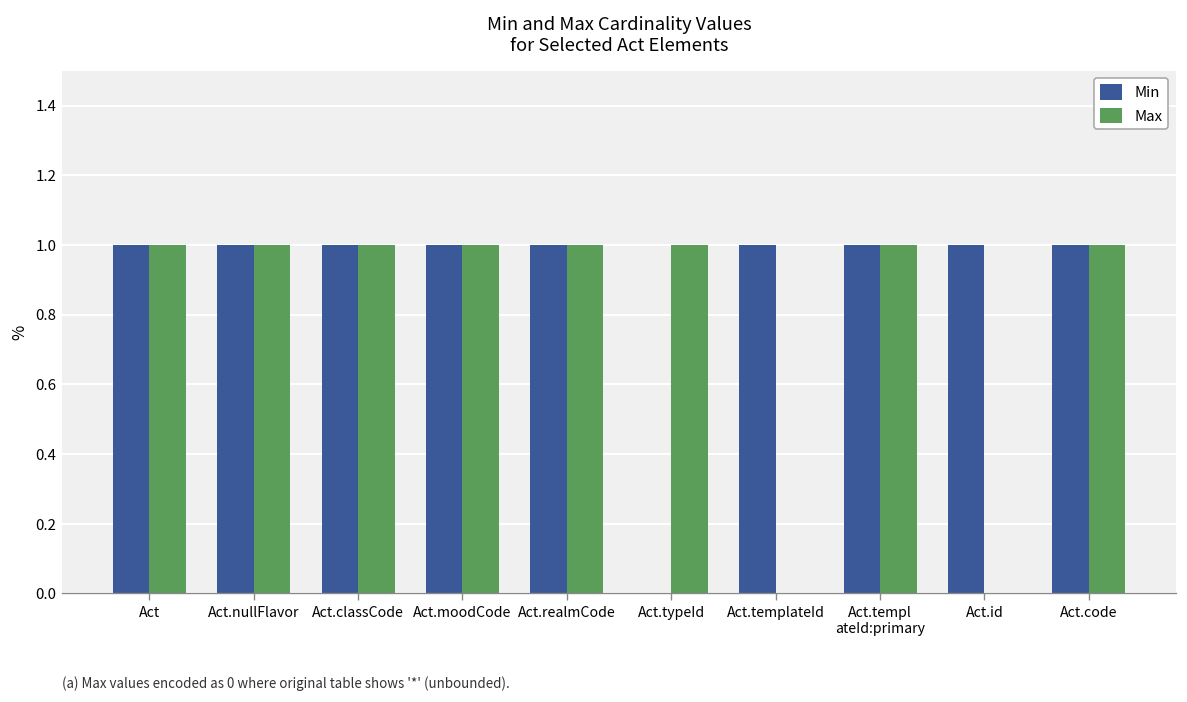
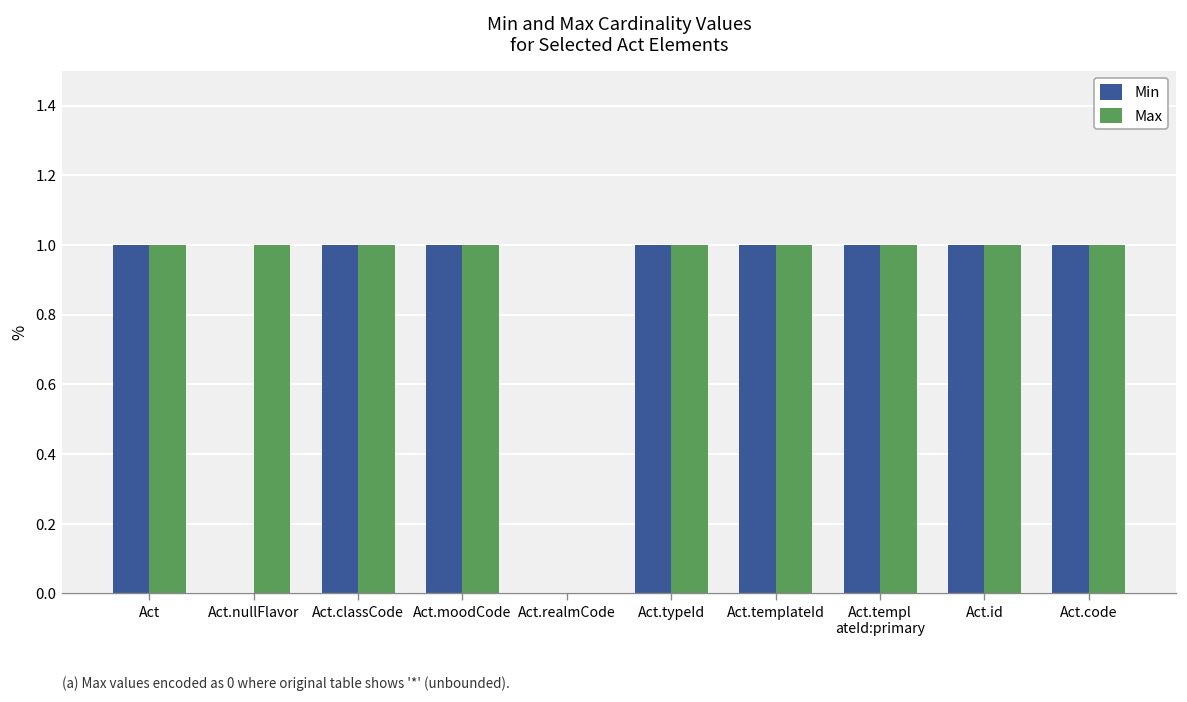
Min, Act.nullFlavor: 1 -> 0
Min, Act.realmCode: 1 -> 0
Max, Act.realmCode: 1 -> 0
Min, Act.typeId: 0 -> 1
Max, Act.templateId: 0 -> 1
Max, Act.id: 0 -> 1
